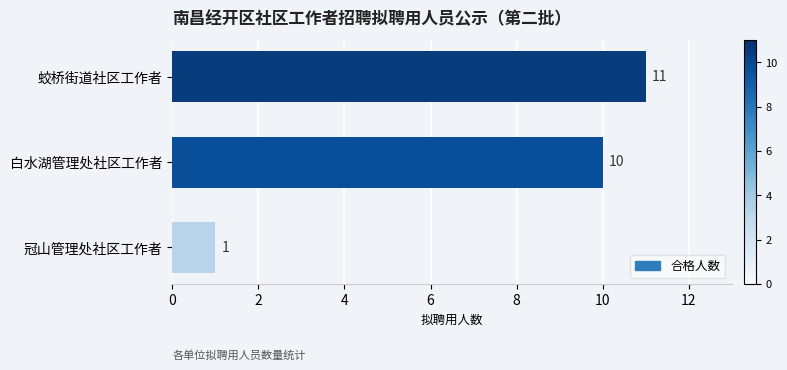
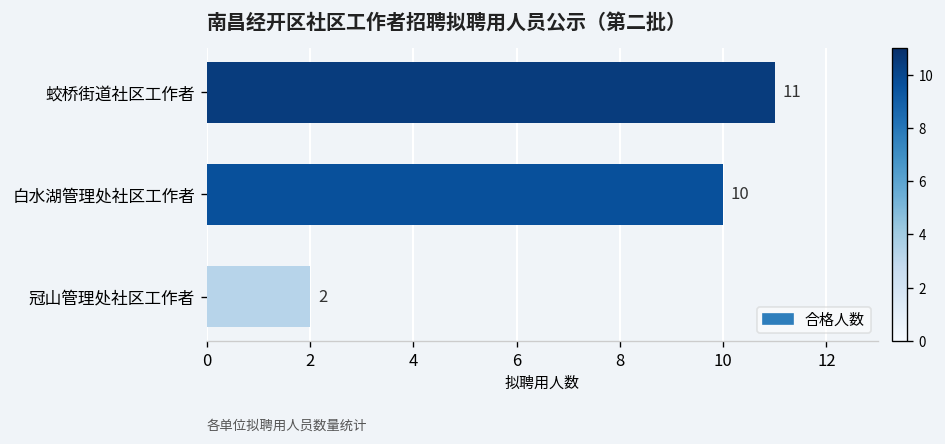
冠山管理处社区工作者: 1 -> 2
